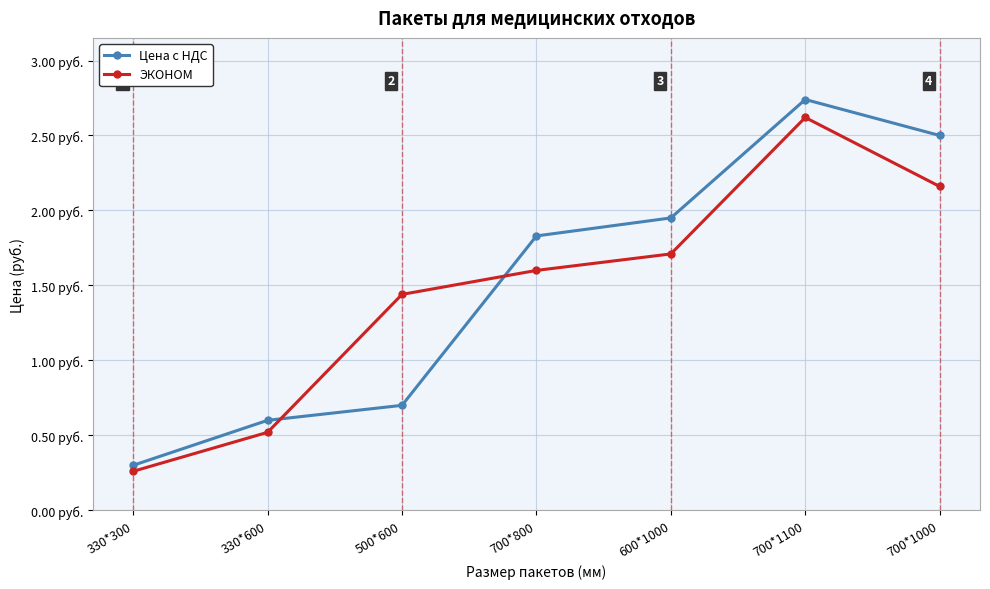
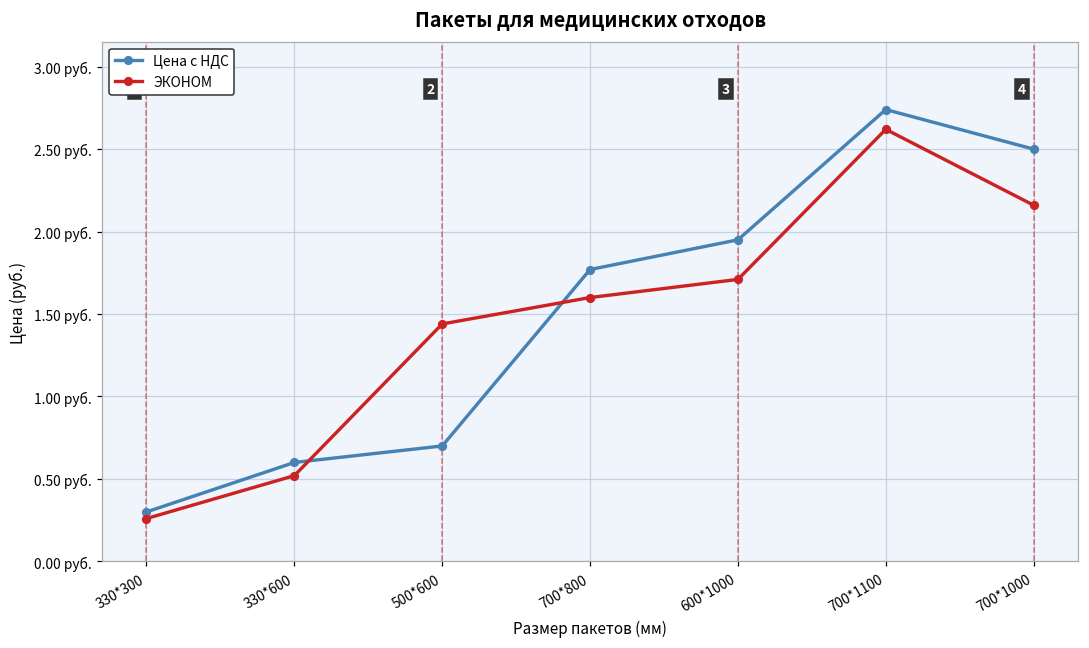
Цена с НДС, 700*800: 1.83 руб. -> 1.77 руб.
